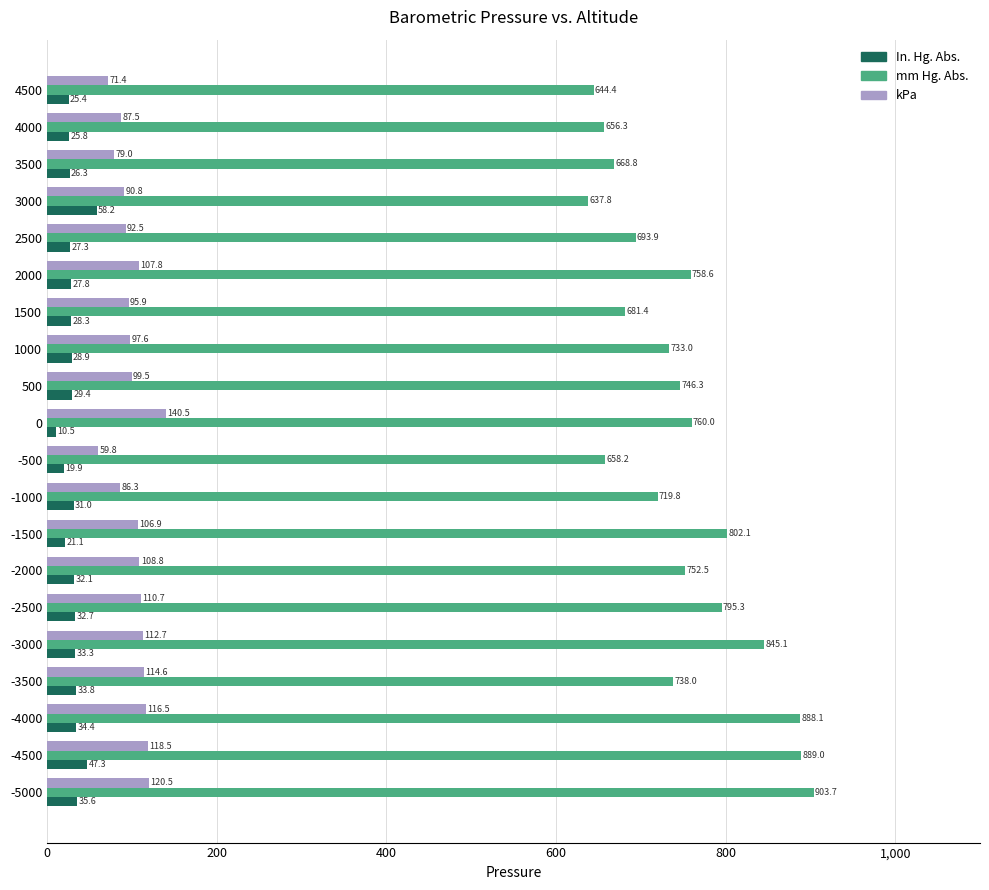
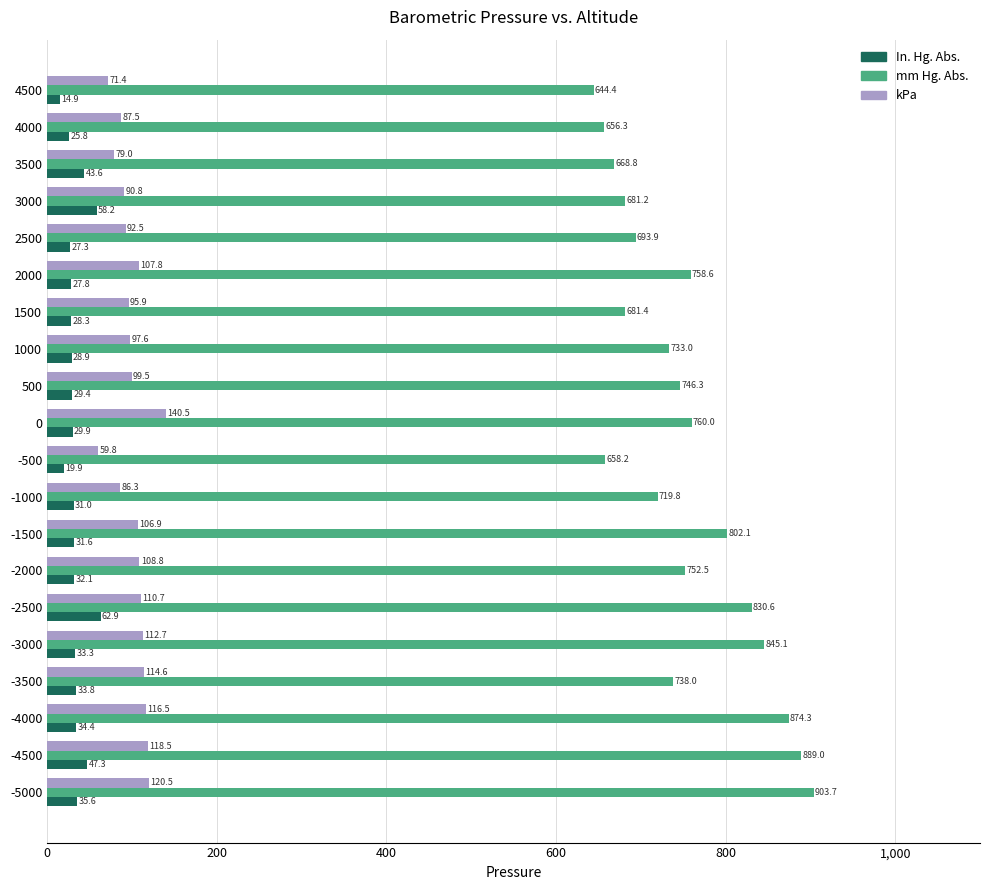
In. Hg. Abs., 4500: 25.4 -> 14.9
In. Hg. Abs., 3500: 26.3 -> 43.6
mm Hg. Abs., 3000: 637.8 -> 681.2
In. Hg. Abs., 0: 10.5 -> 29.9
In. Hg. Abs., -1500: 21.1 -> 31.6
mm Hg. Abs., -2500: 795.3 -> 830.6
In. Hg. Abs., -2500: 32.7 -> 62.9
mm Hg. Abs., -4000: 888.1 -> 874.3
